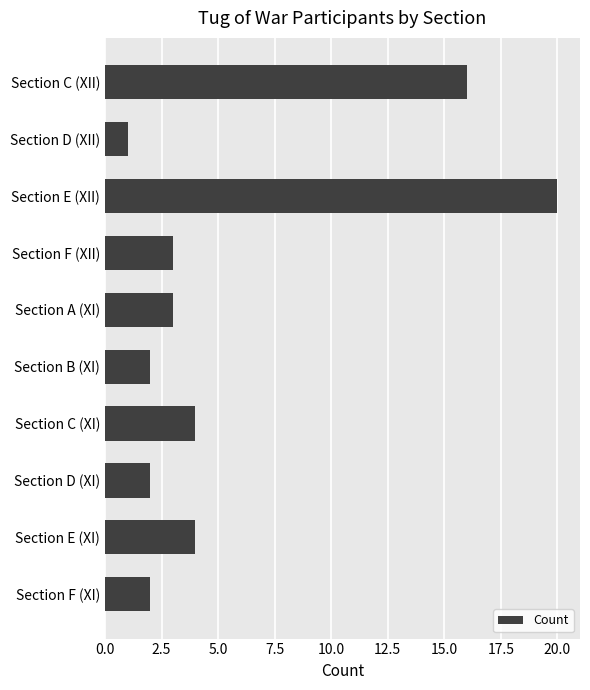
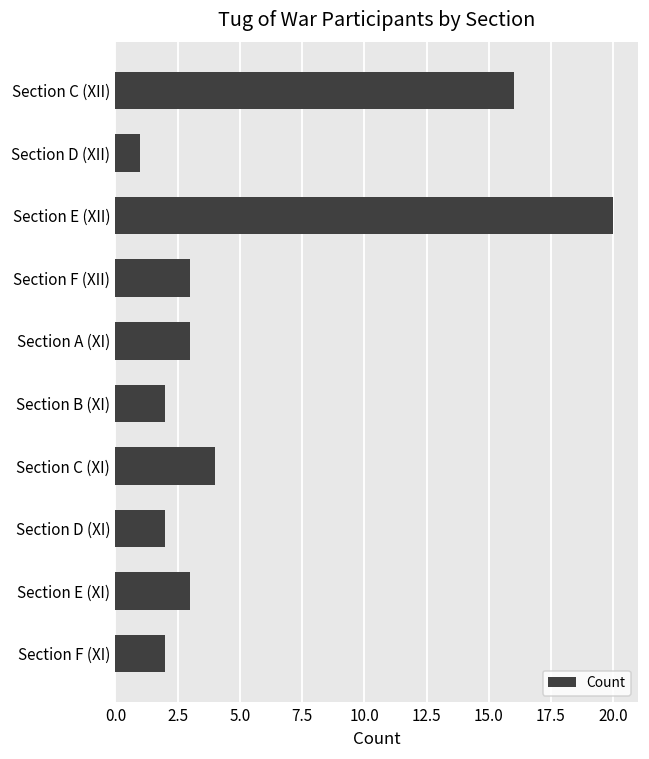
Section E (XI): 4 -> 3
